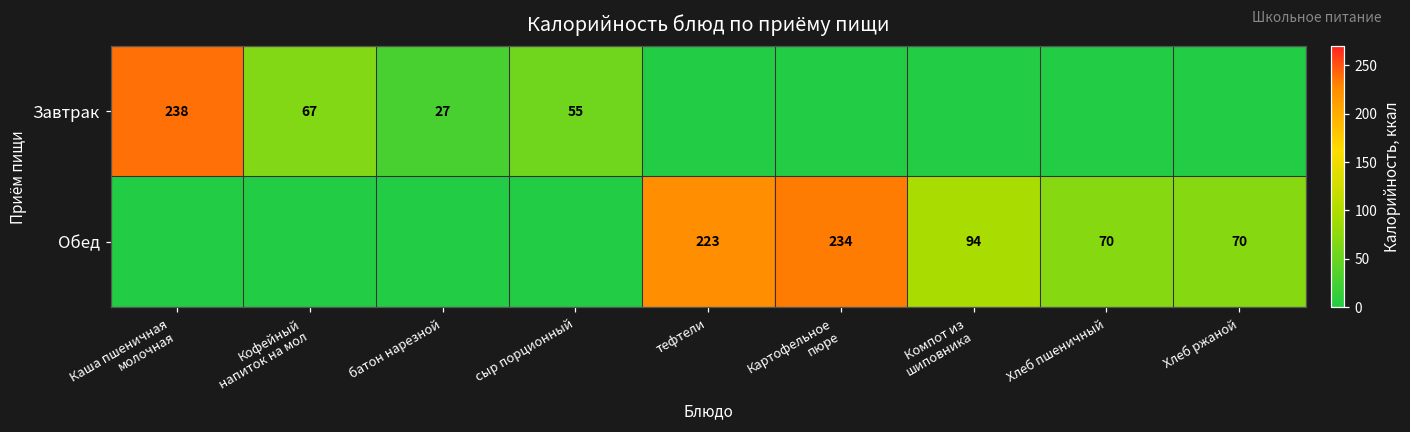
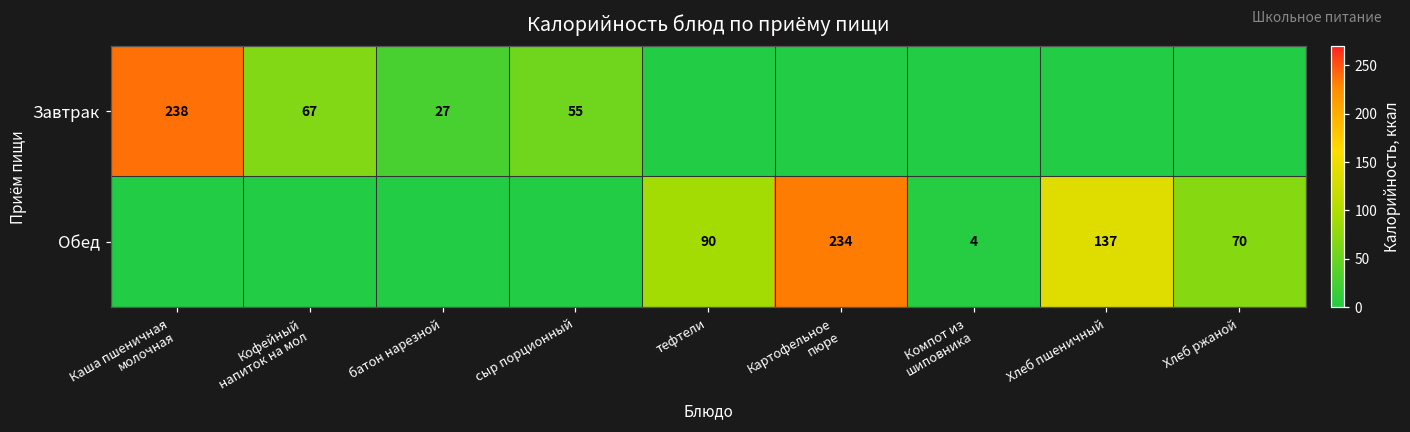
Обед, тефтели: 223 -> 90
Обед, Компот из шиповника: 94 -> 4
Обед, Хлеб пшеничный: 70 -> 137
